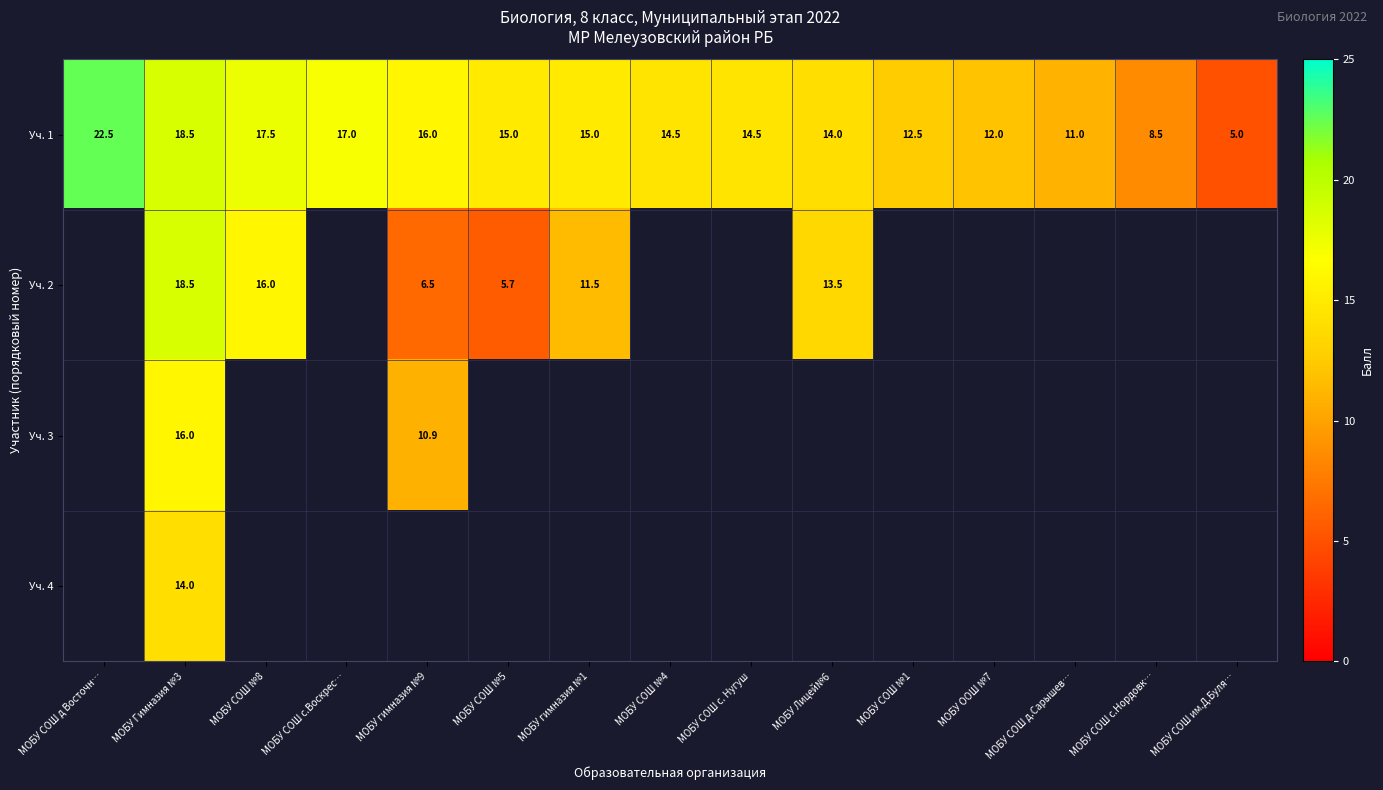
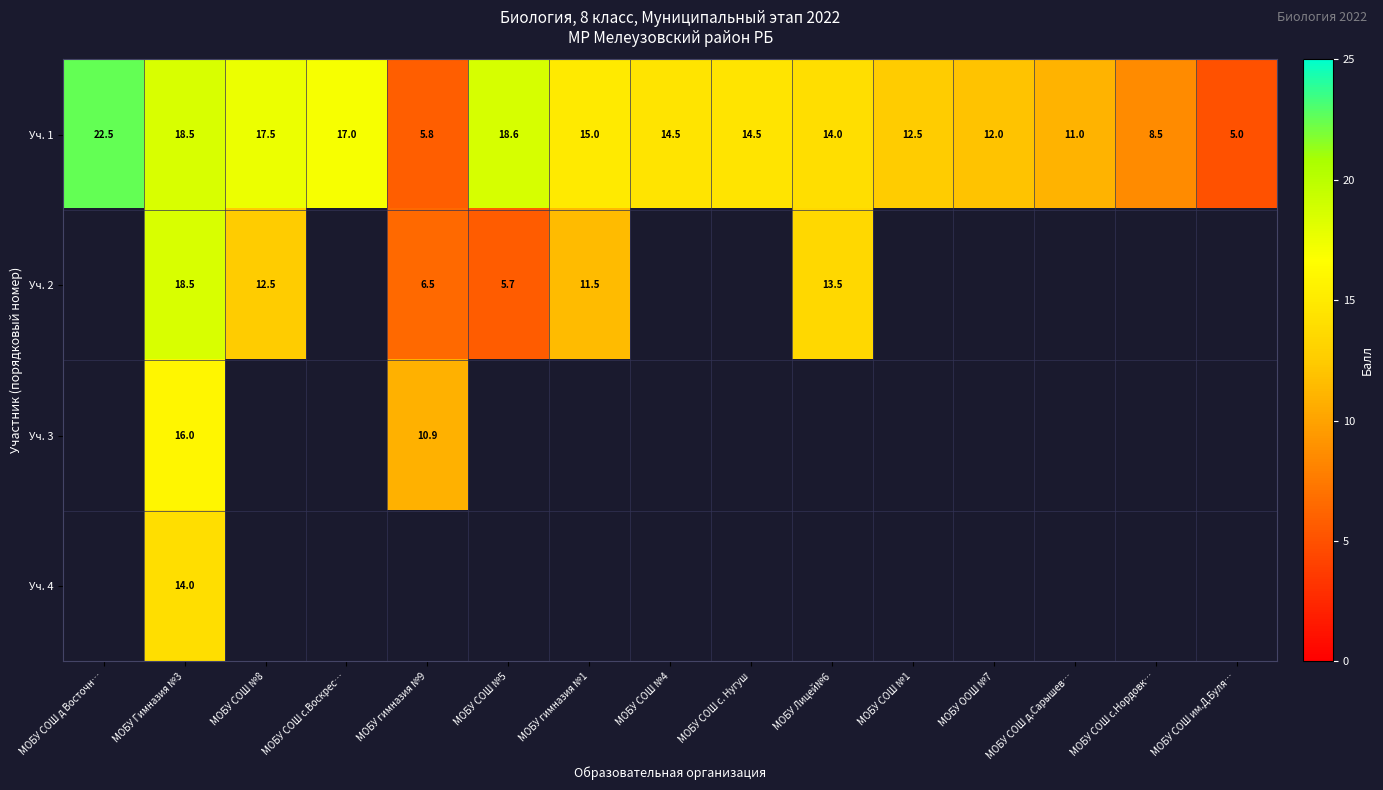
Уч. 1, МОБУ гимназия №9: 16.0 -> 5.8
Уч. 1, МОБУ СОШ №5: 15.0 -> 18.6
Уч. 2, МОБУ СОШ №8: 16.0 -> 12.5
